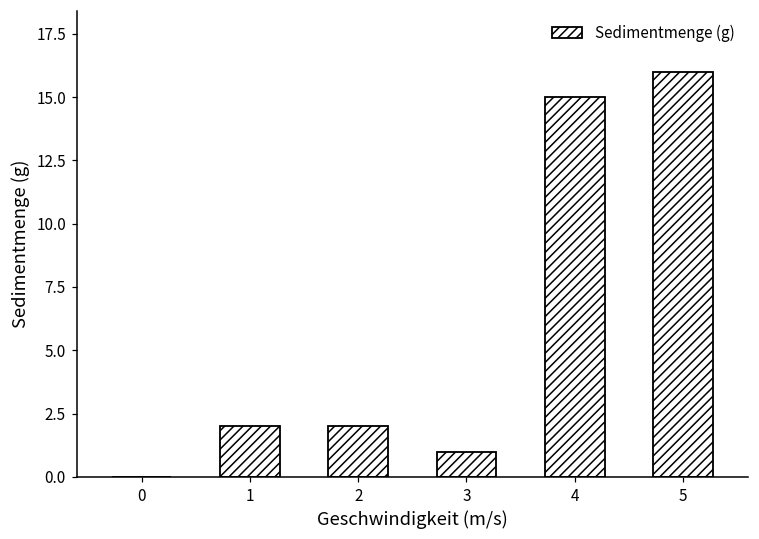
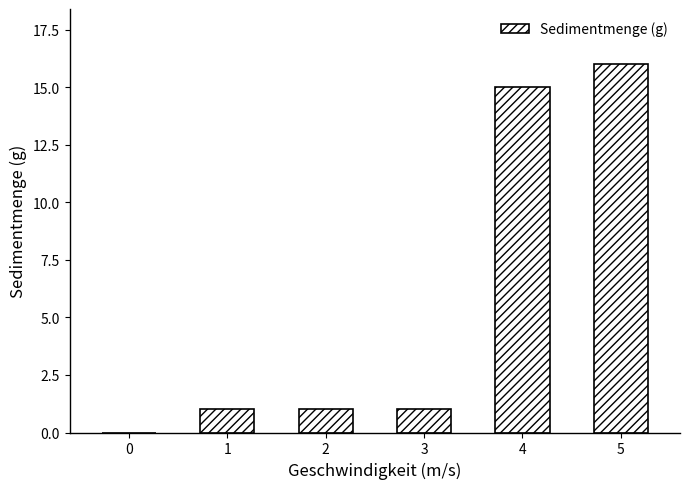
1: 2 -> 1
2: 2 -> 1
